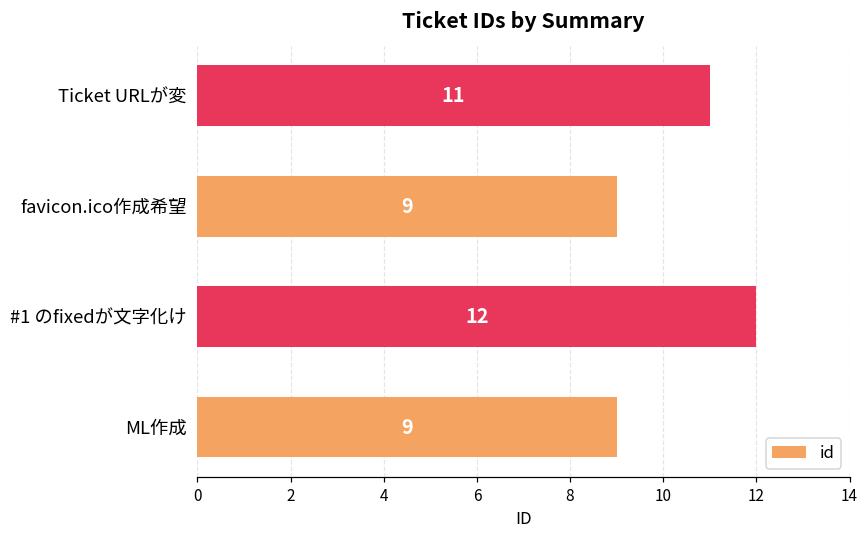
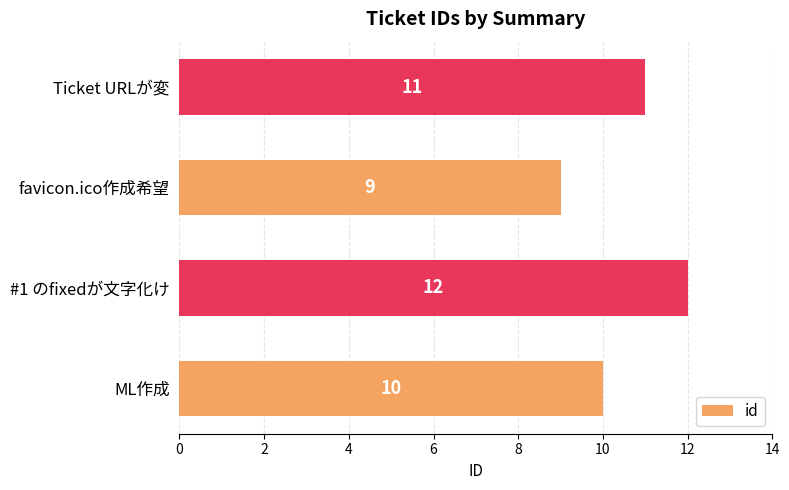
ML作成: 9 -> 10
